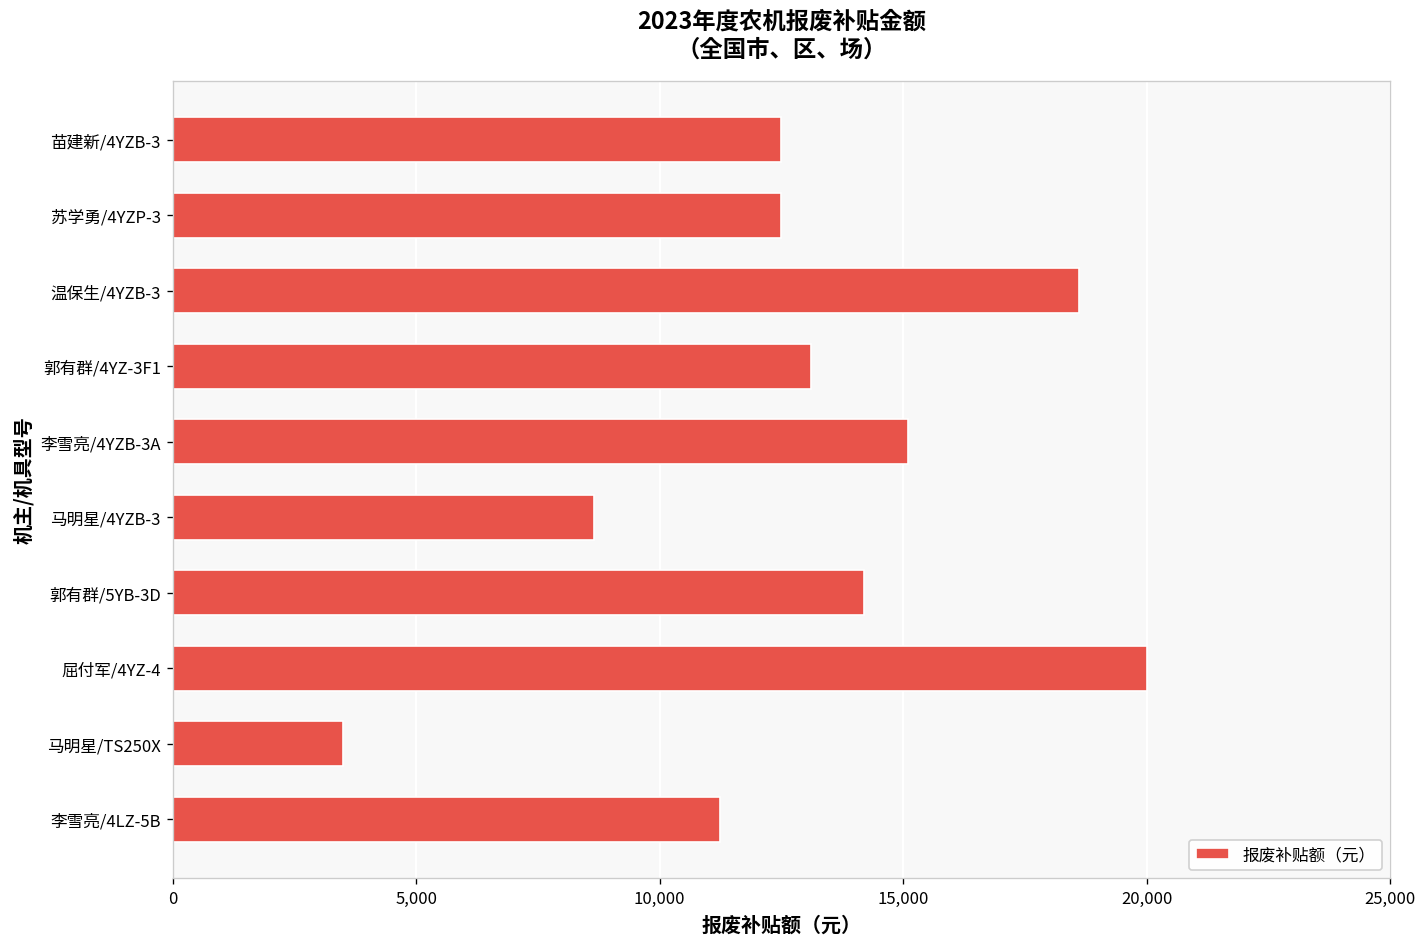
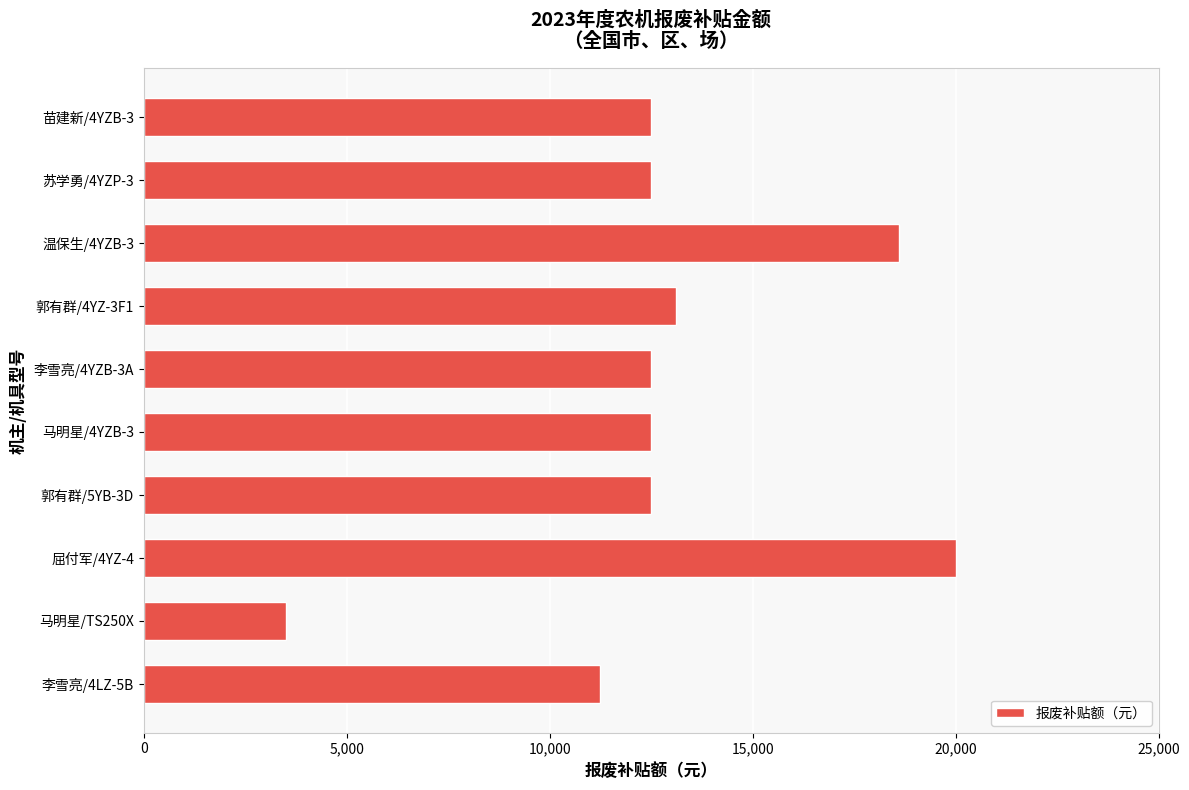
李雪亮/4YZB-3A: 15,100 -> 12,500
马明星/4YZB-3: 8,700 -> 12,500
郭有群/5YB-3D: 14,200 -> 12,500
